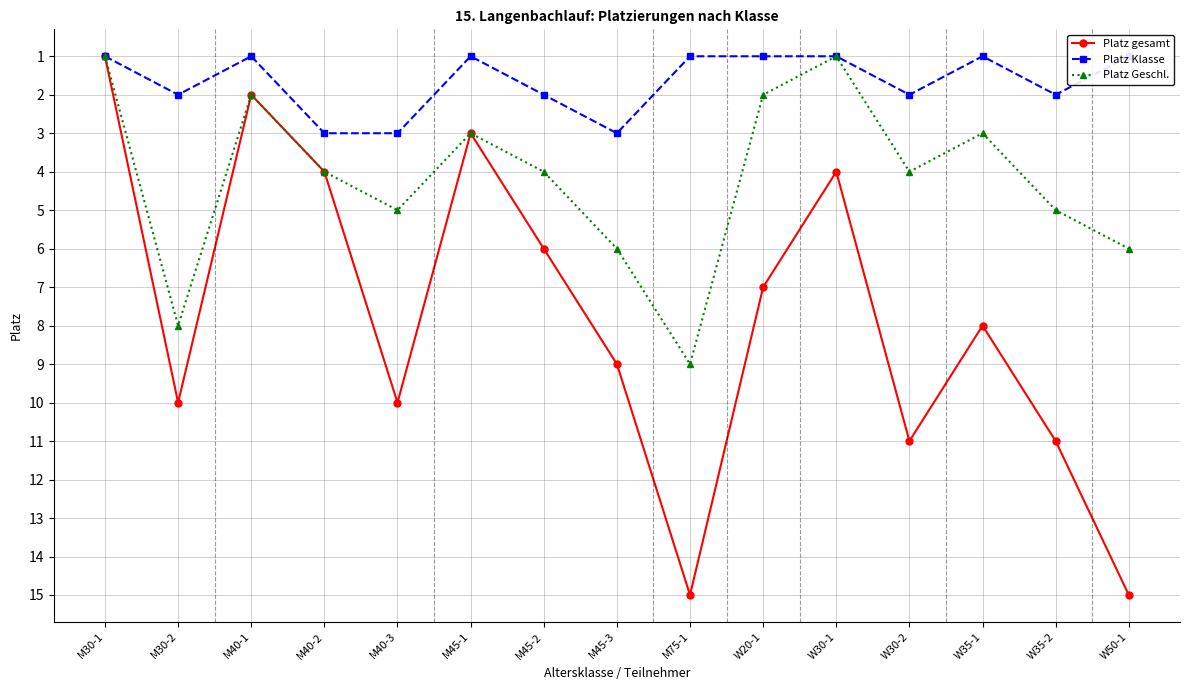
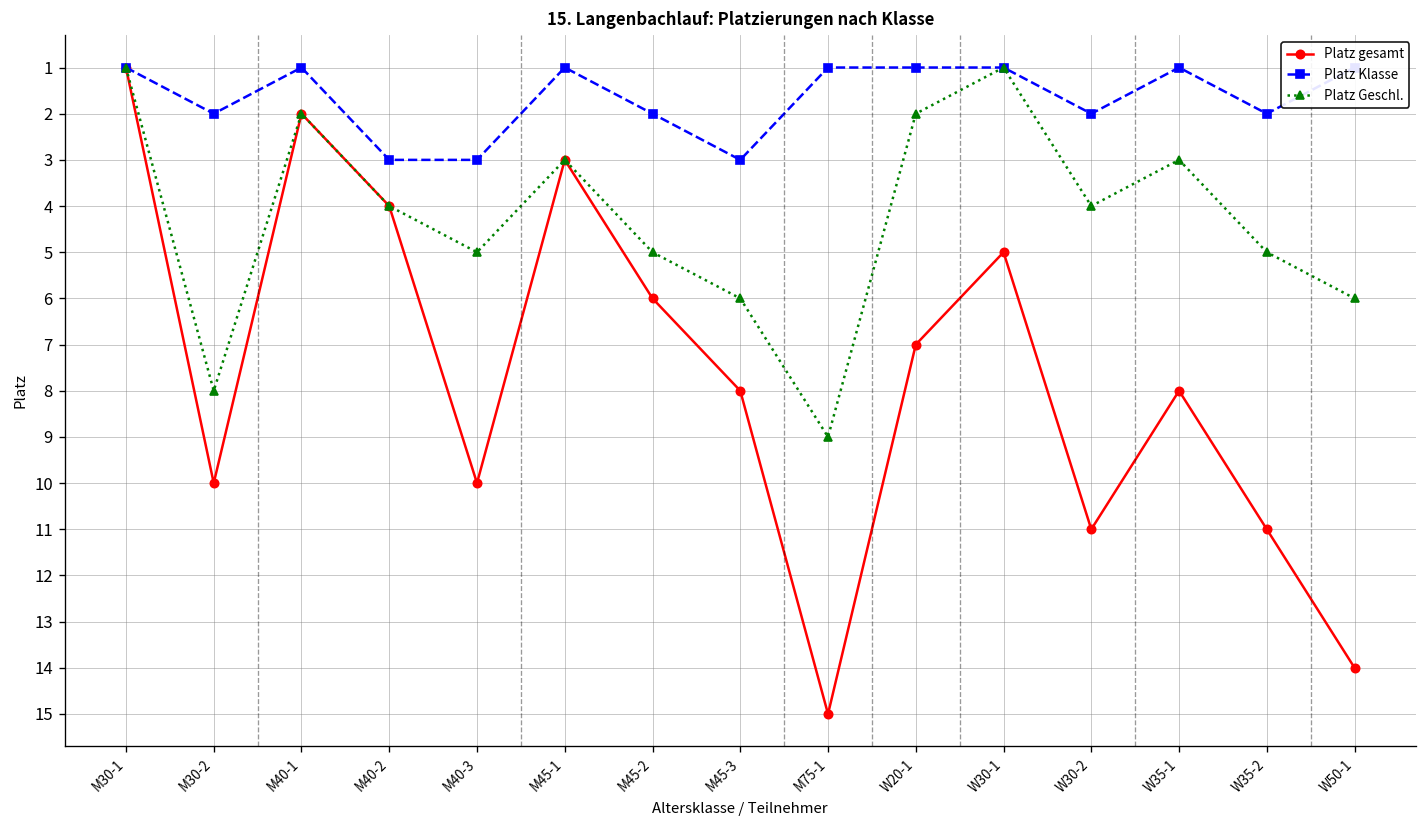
Platz Geschl., M45-2: 4 -> 5
Platz gesamt, M45-3: 9 -> 8
Platz gesamt, W30-1: 4 -> 5
Platz gesamt, W50-1: 15 -> 14
